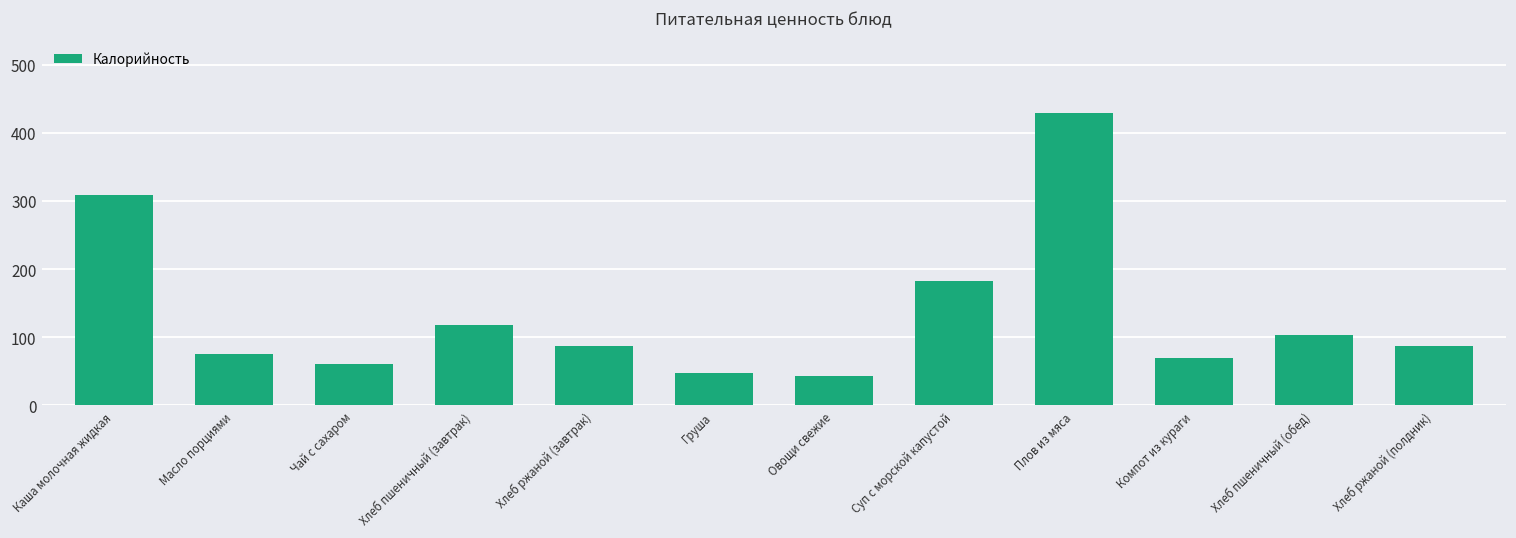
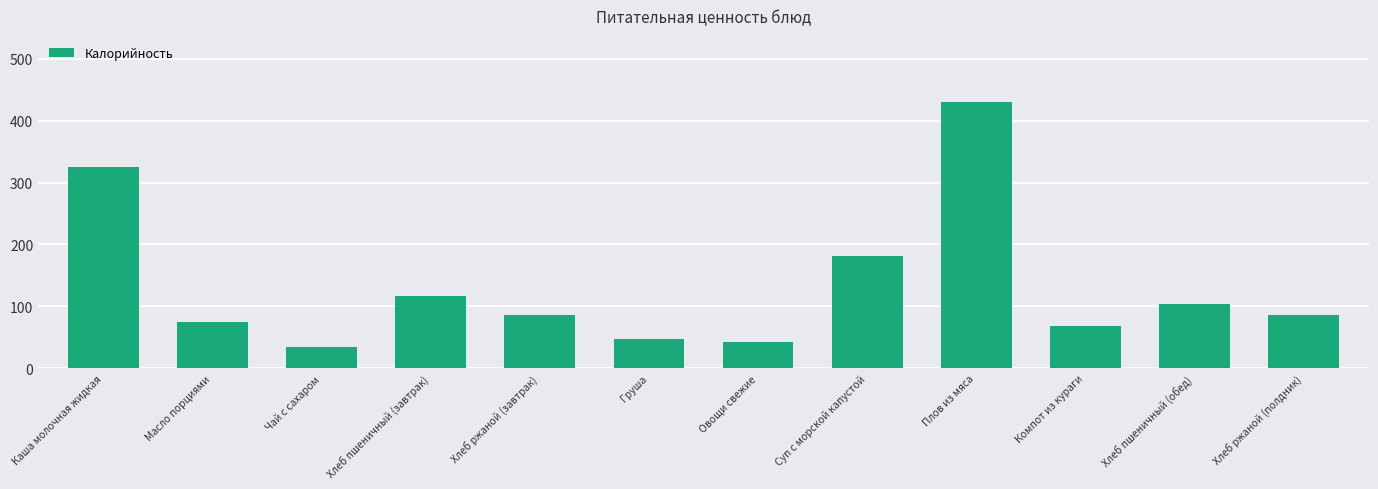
Каша молочная жидкая: 310 -> 330
Чай с сахаром: 60 -> 40
